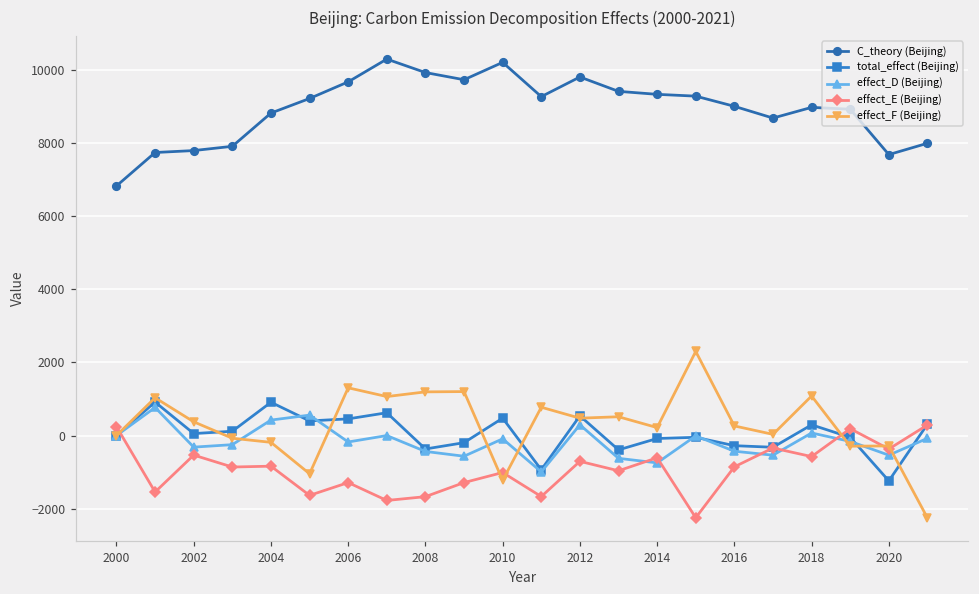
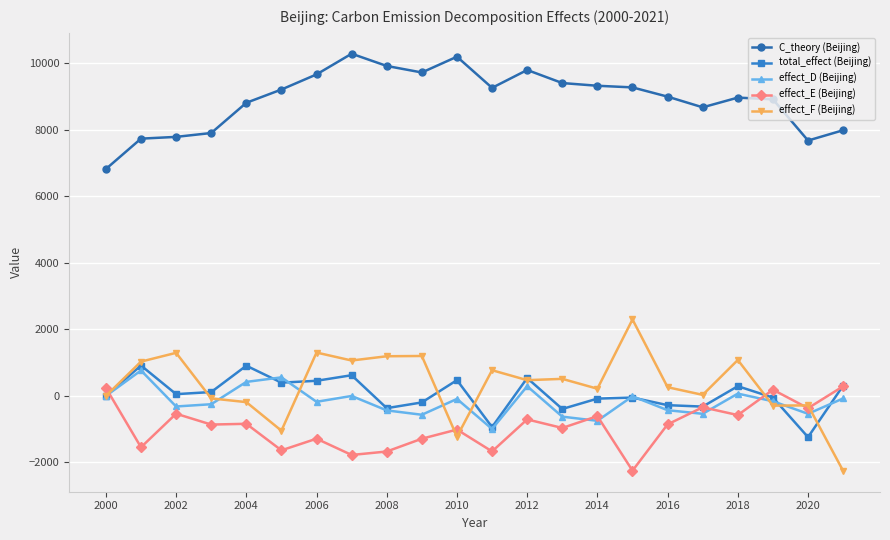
effect_F (Beijing), 2002: 400 -> 1300
